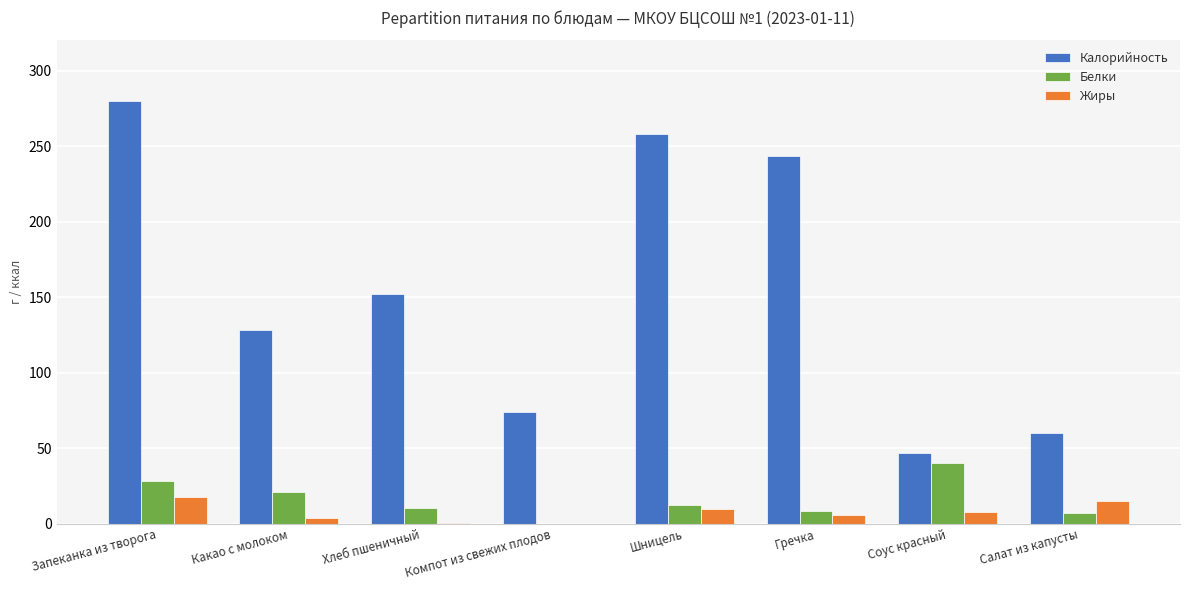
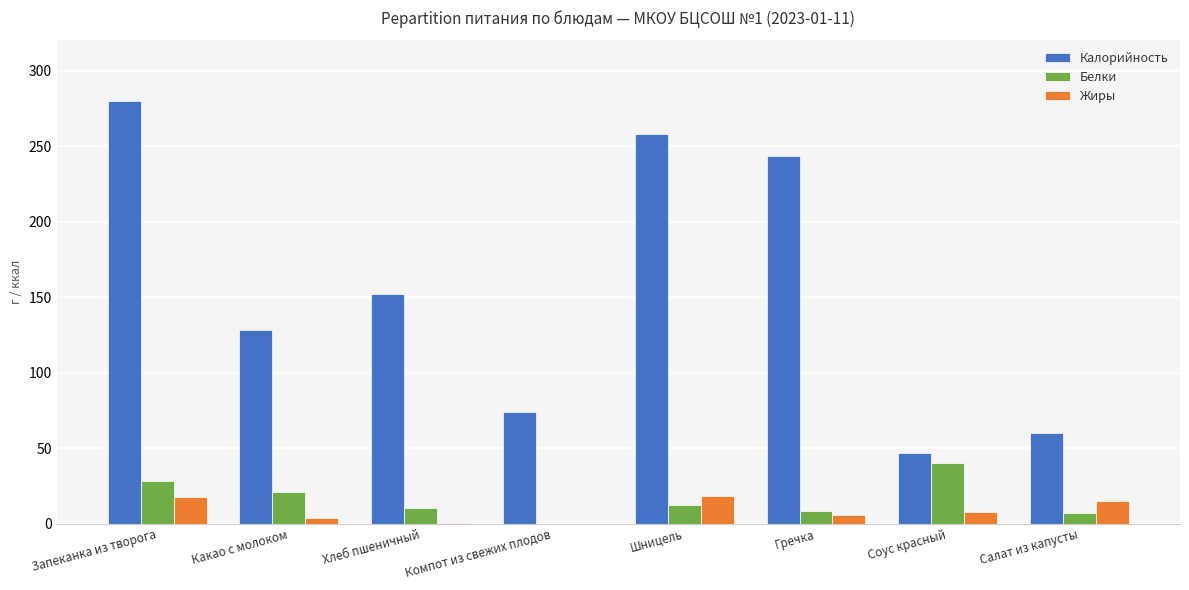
Жиры, Шницель: 10 -> 18
